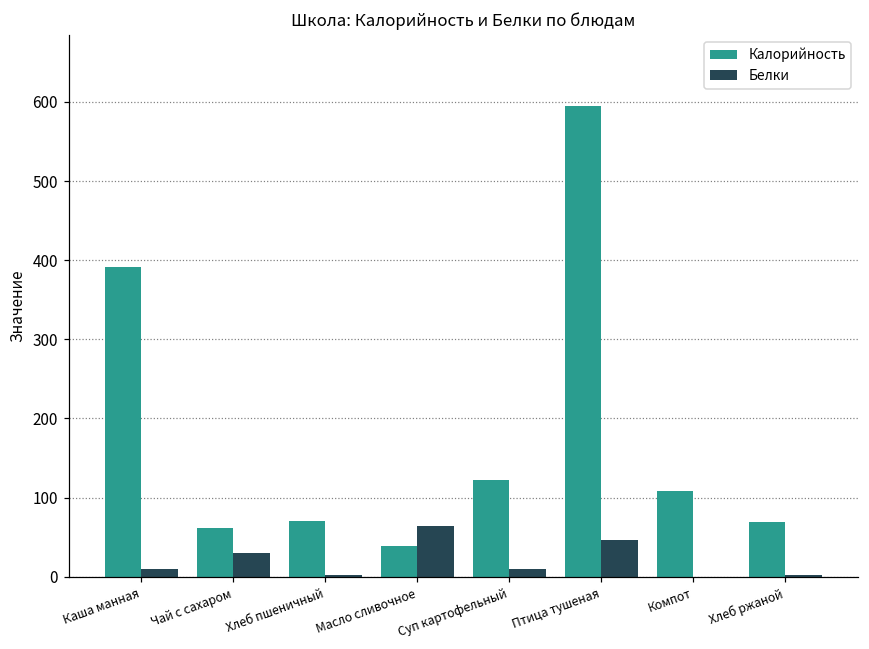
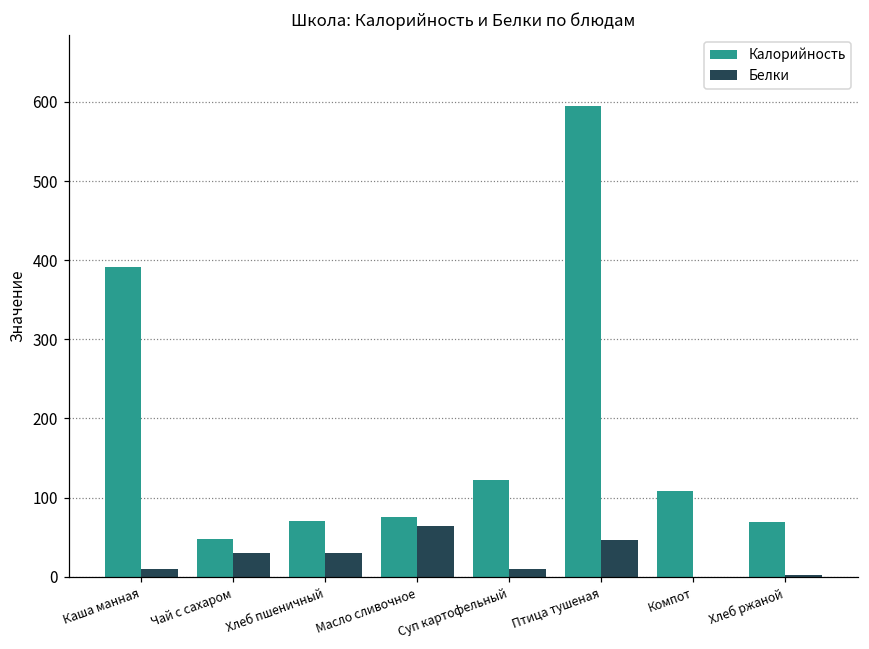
Калорийность, Чай с сахаром: 60 -> 50
Белки, Хлеб пшеничный: 0 -> 30
Калорийность, Масло сливочное: 40 -> 80
